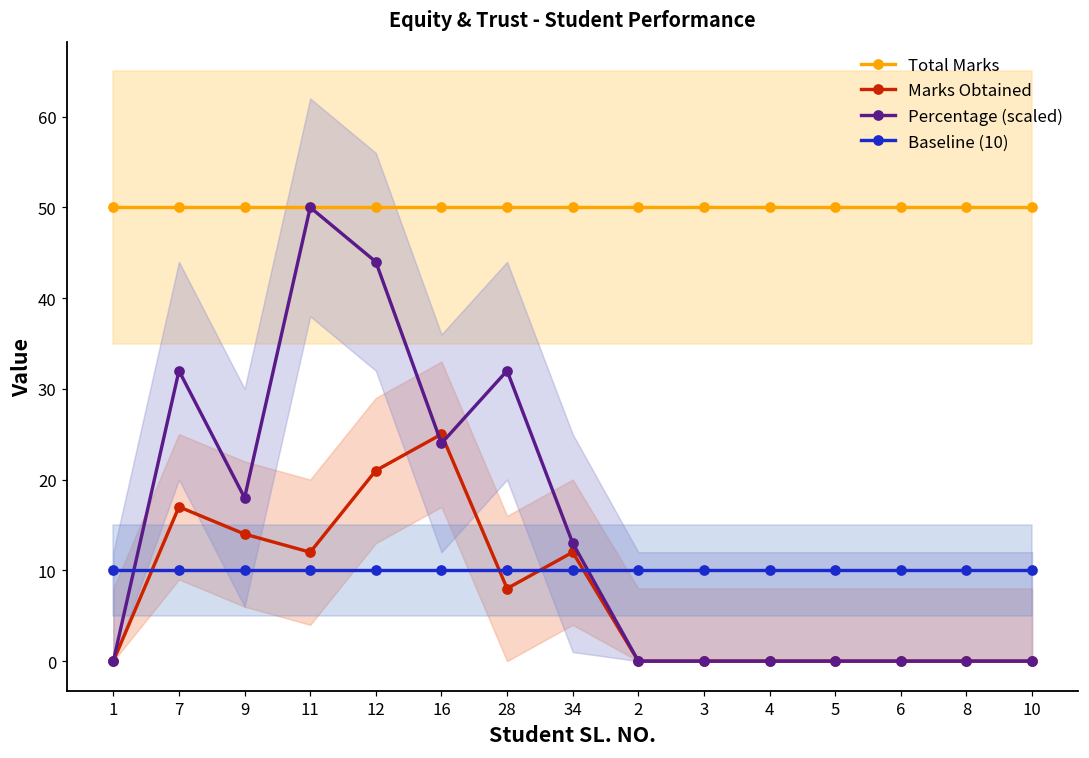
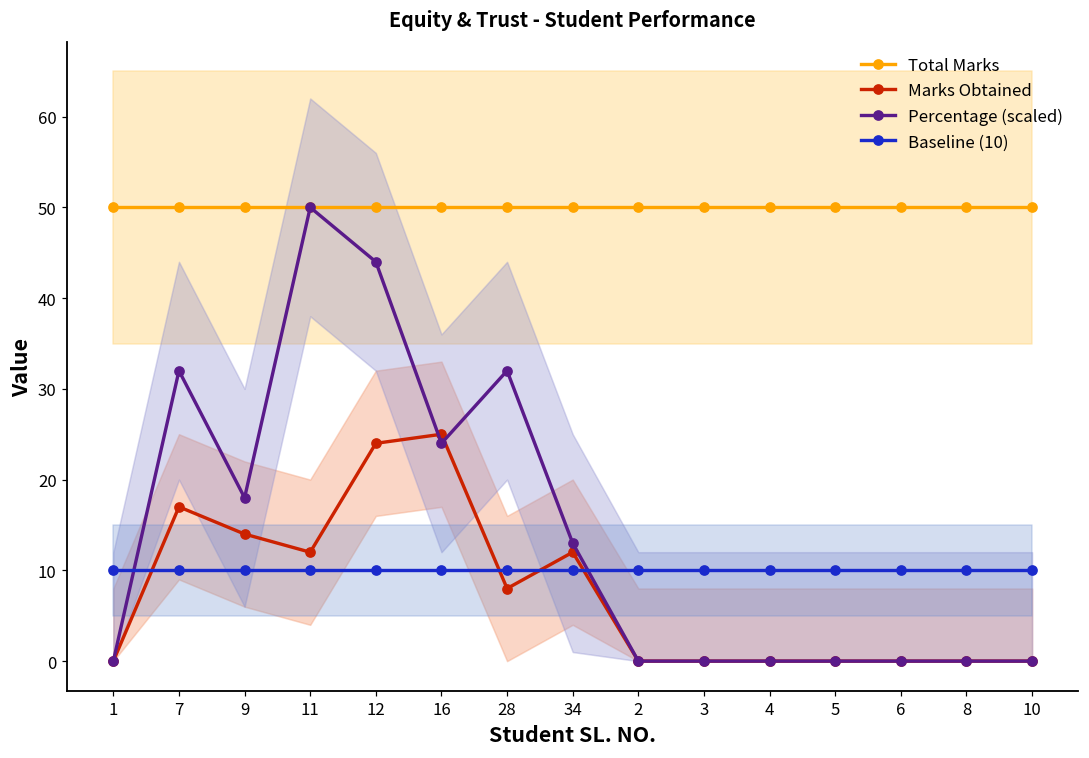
Marks Obtained, 12: 21 -> 24
